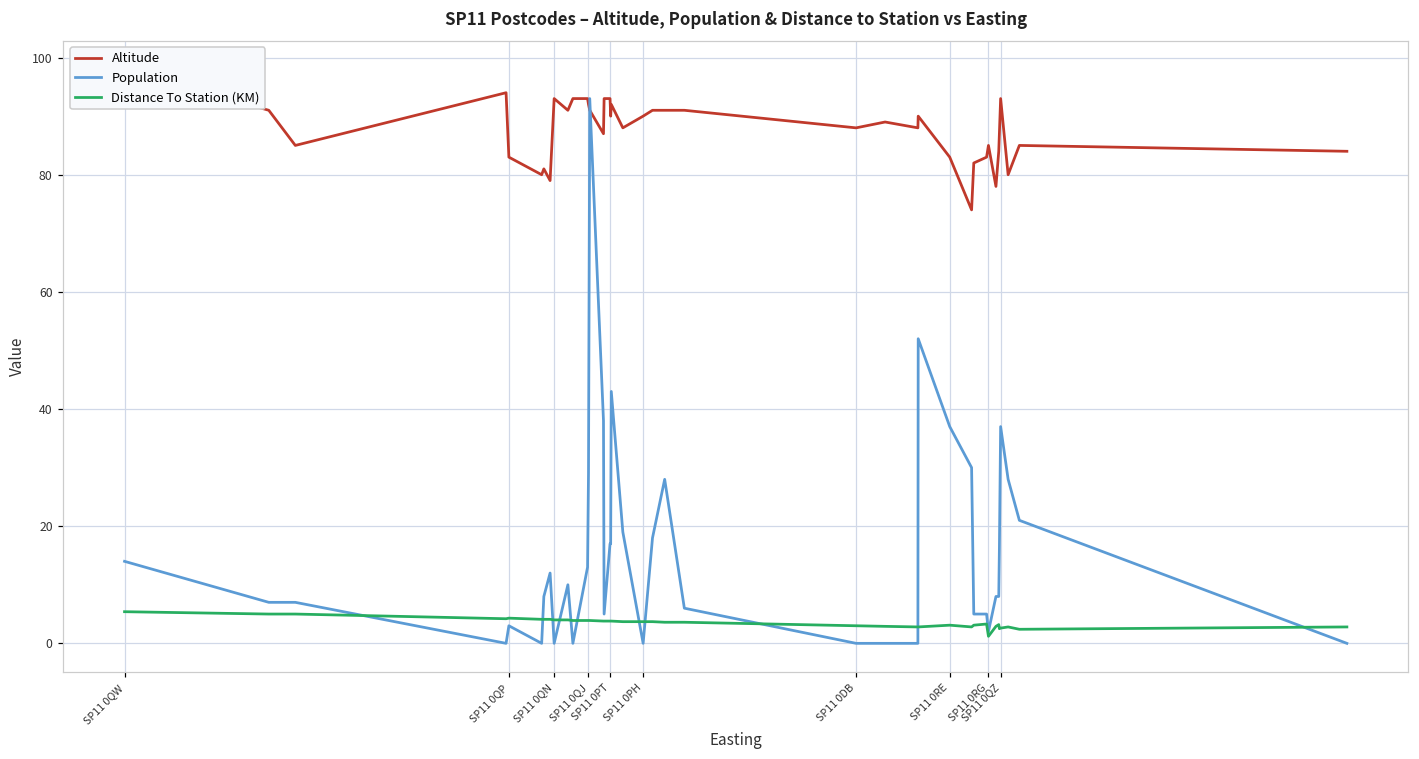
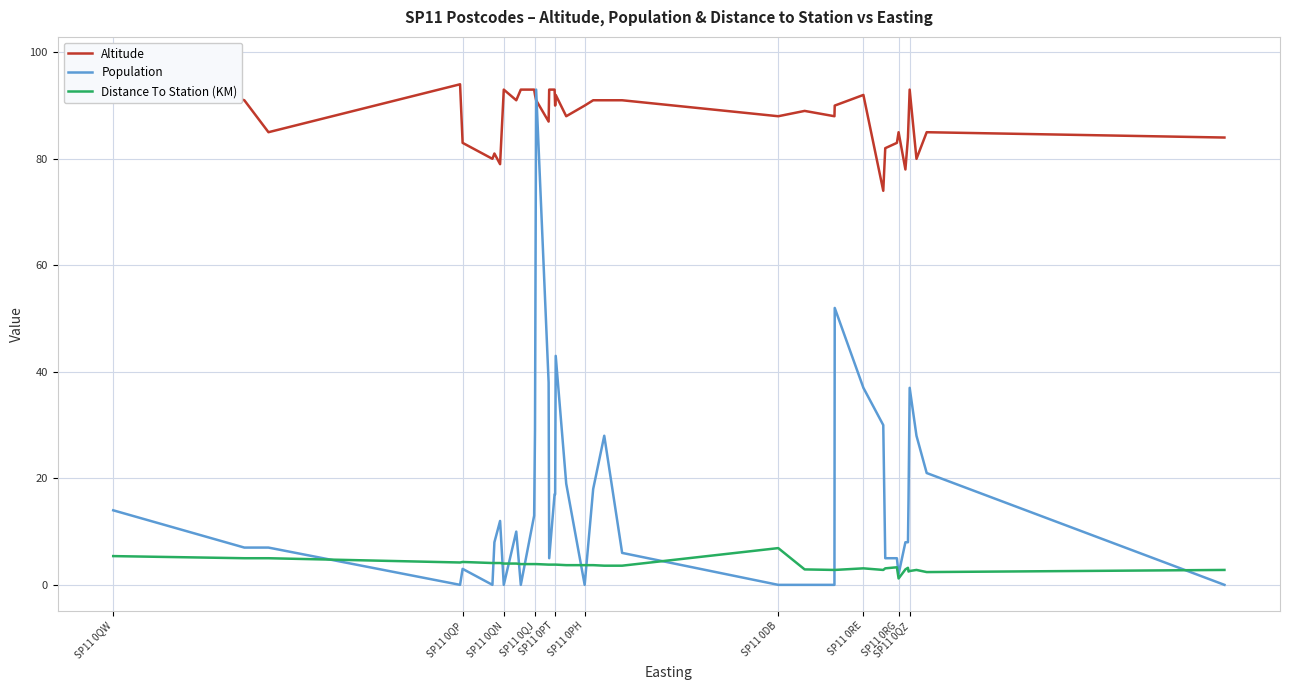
Distance To Station (KM), SP11 0DB: 3 -> 7
Altitude, SP11 0RE: 83 -> 92
